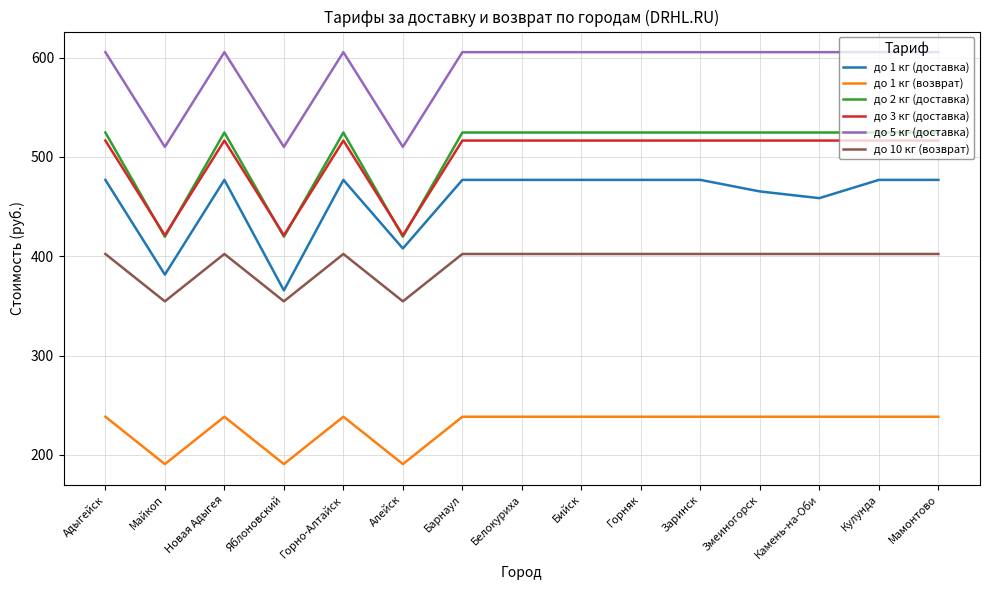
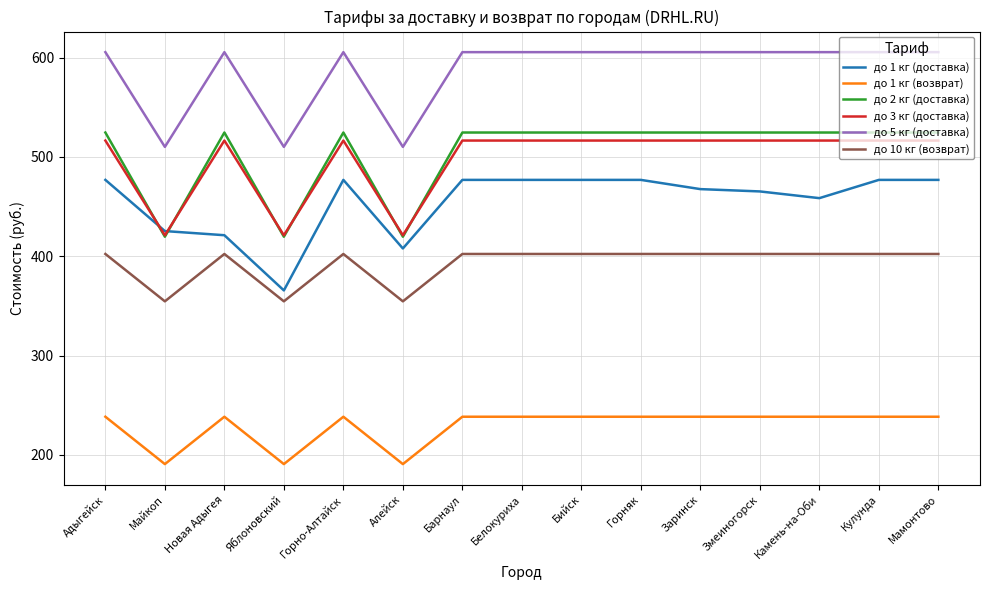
до 1 кг (доставка), Майкоп: 380 -> 430
до 1 кг (доставка), Новая Адыгея: 480 -> 420
до 1 кг (доставка), Заринск: 480 -> 470
